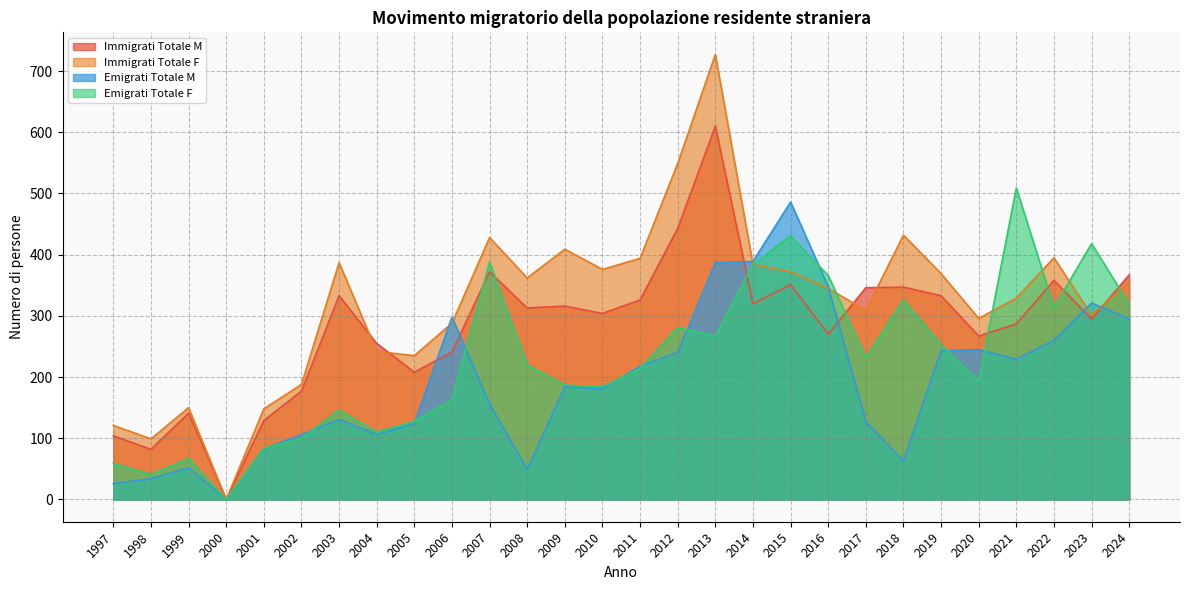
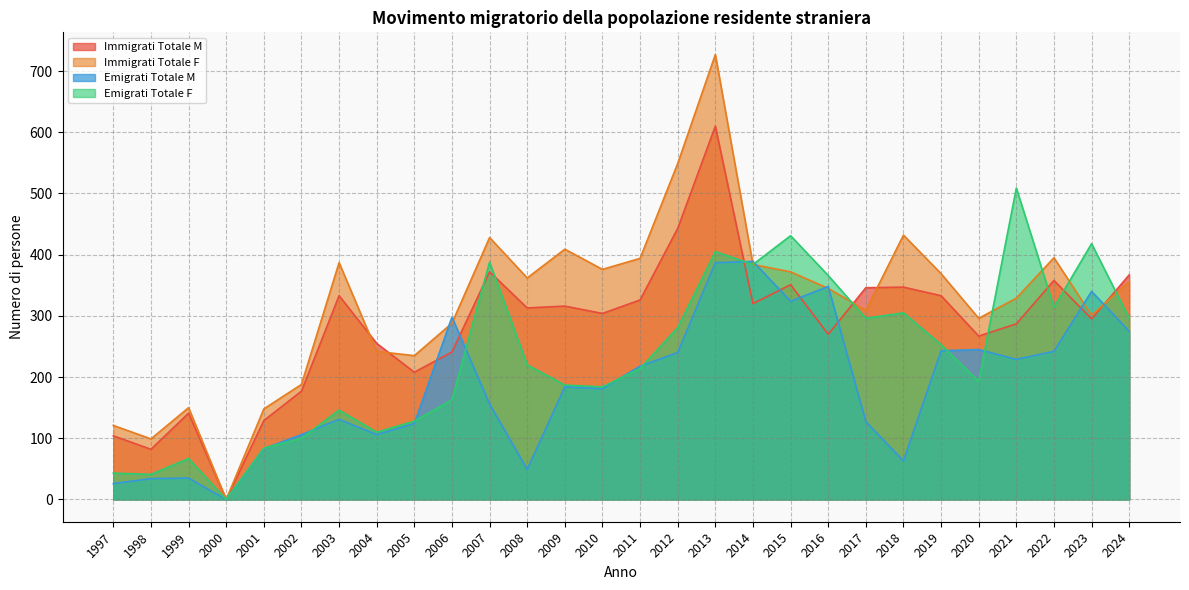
Emigrati Totale F, 1997: 60 -> 40
Emigrati Totale M, 1999: 50 -> 40
Emigrati Totale F, 2013: 270 -> 410
Emigrati Totale M, 2015: 490 -> 320
Emigrati Totale F, 2017: 230 -> 300
Emigrati Totale F, 2018: 330 -> 310
Emigrati Totale M, 2022: 260 -> 240
Emigrati Totale M, 2023: 320 -> 340
Emigrati Totale M, 2024: 300 -> 280
Emigrati Totale F, 2024: 320 -> 300
